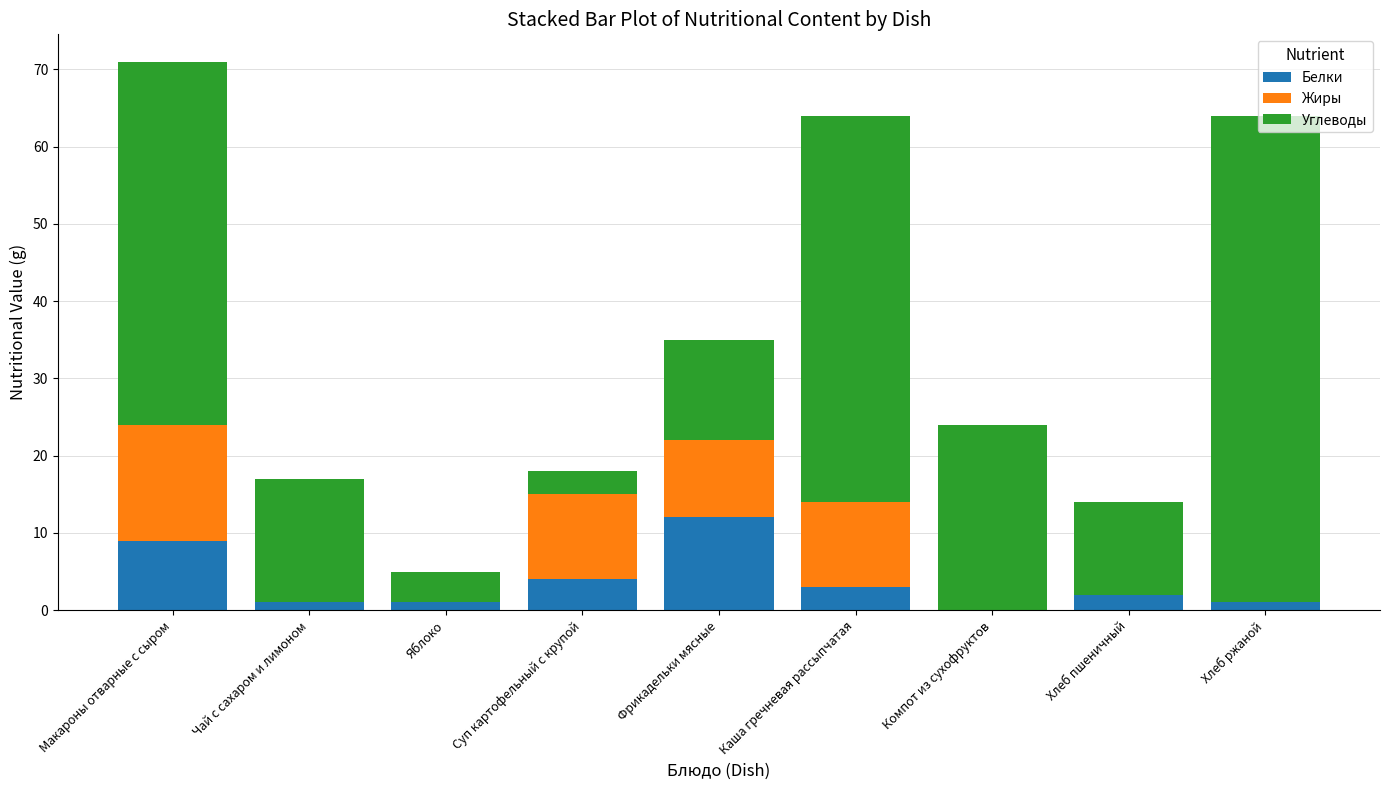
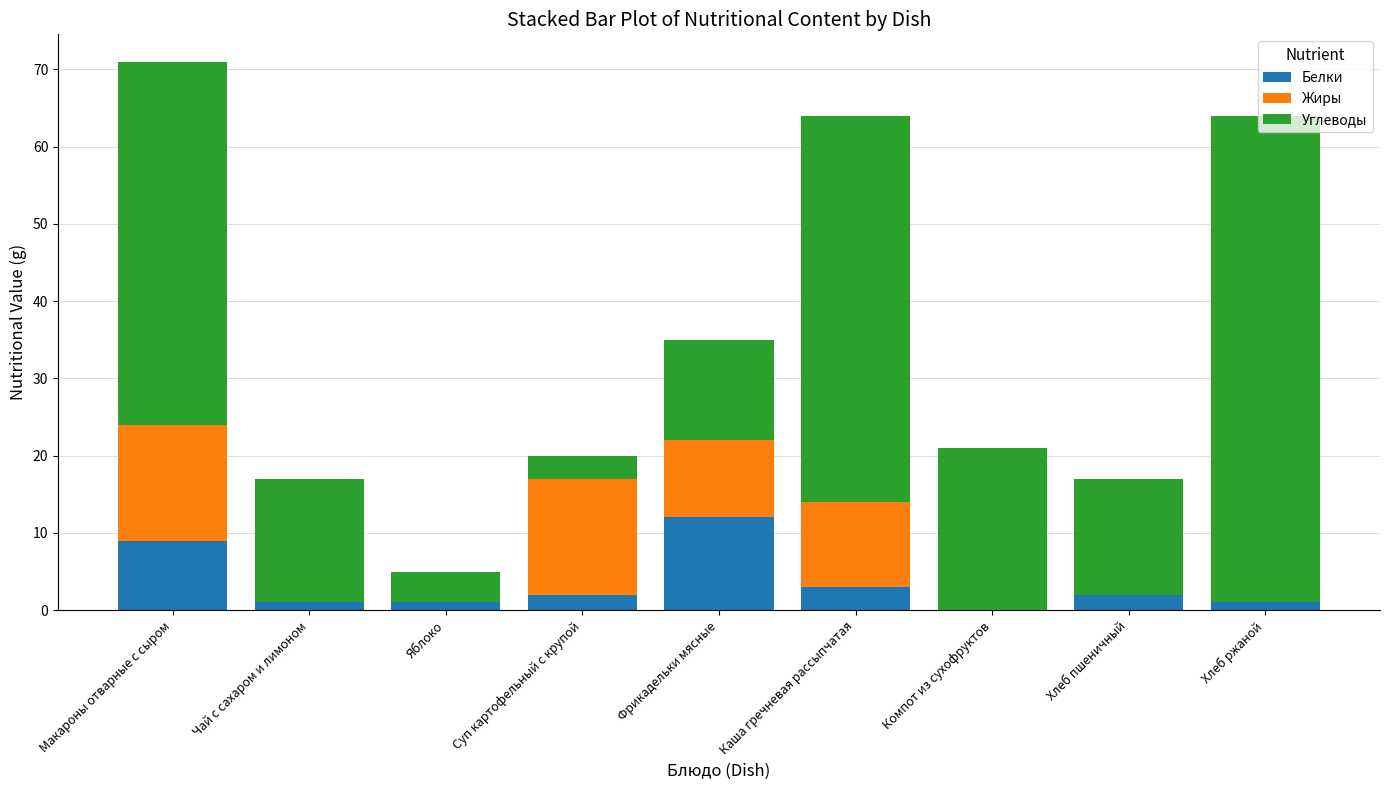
Белки, Суп картофельный с крупой: 4 -> 2
Жиры, Суп картофельный с крупой: 11 -> 15
Углеводы, Компот из сухофруктов: 24 -> 21
Углеводы, Хлеб пшеничный: 12 -> 15
